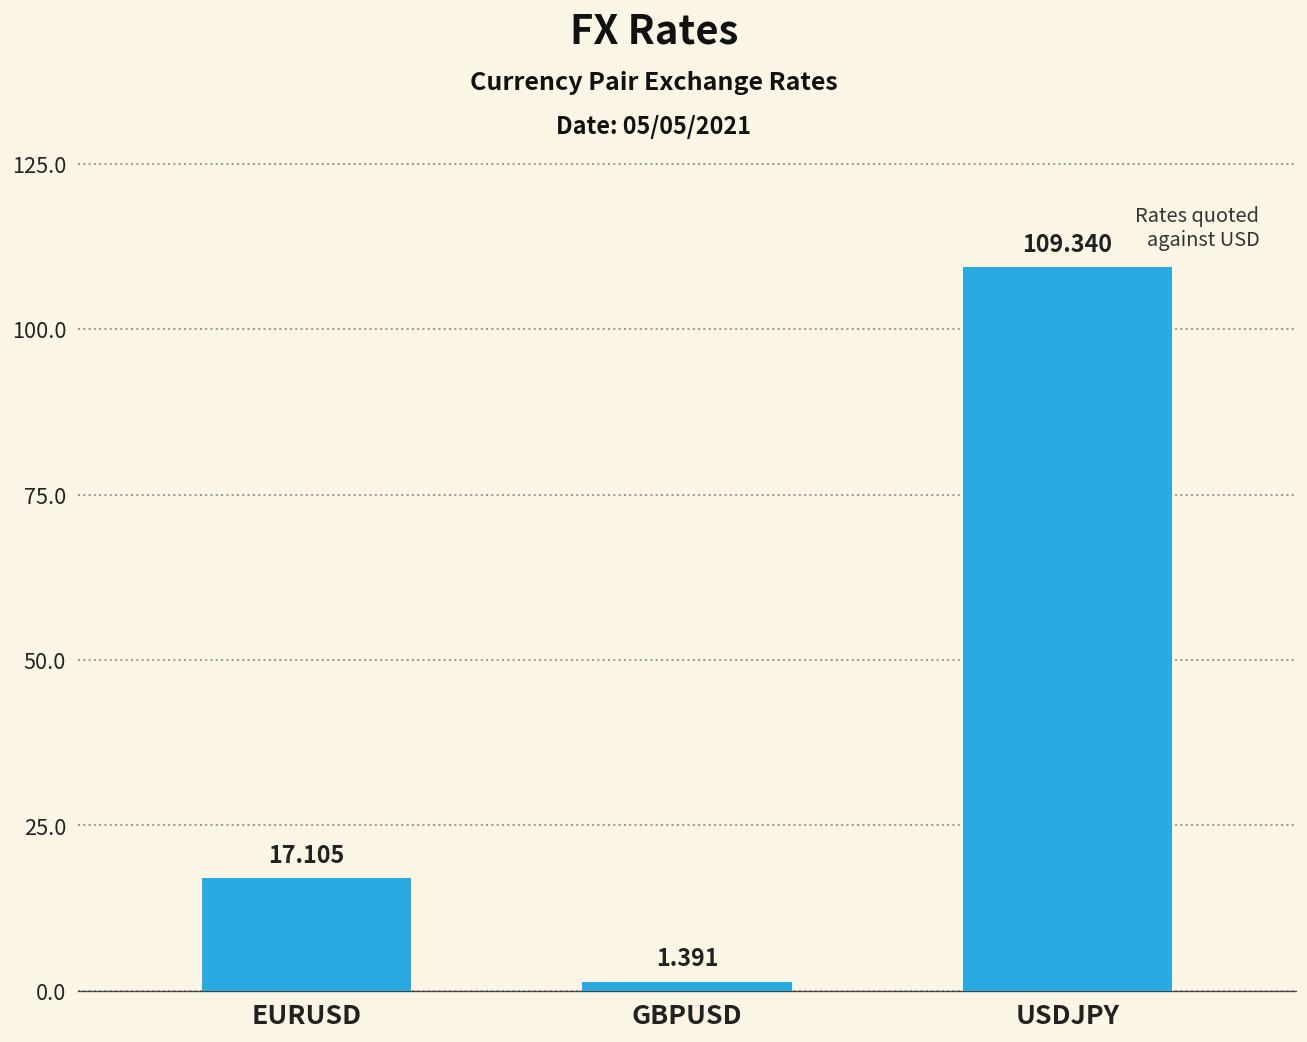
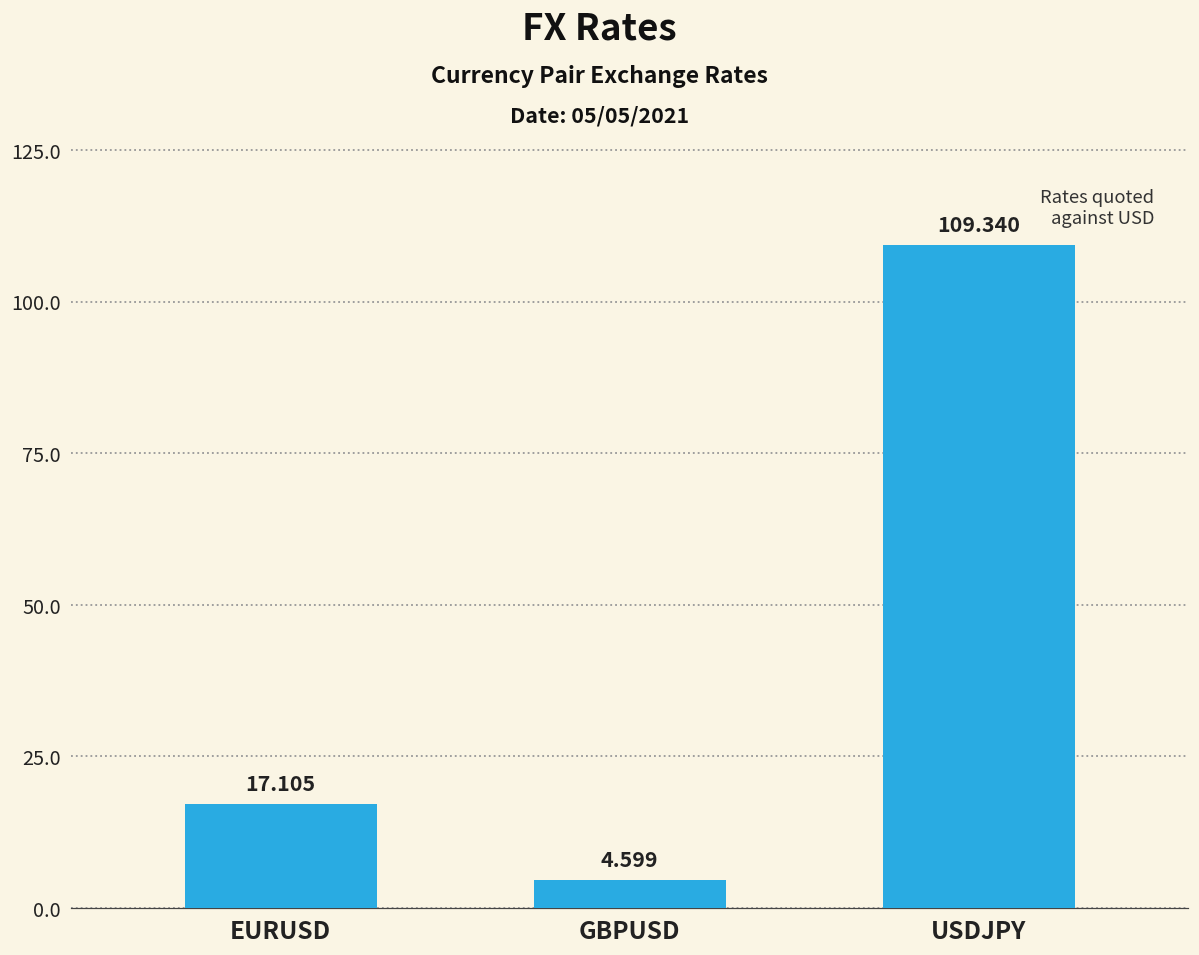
GBPUSD: 1.391 -> 4.599
